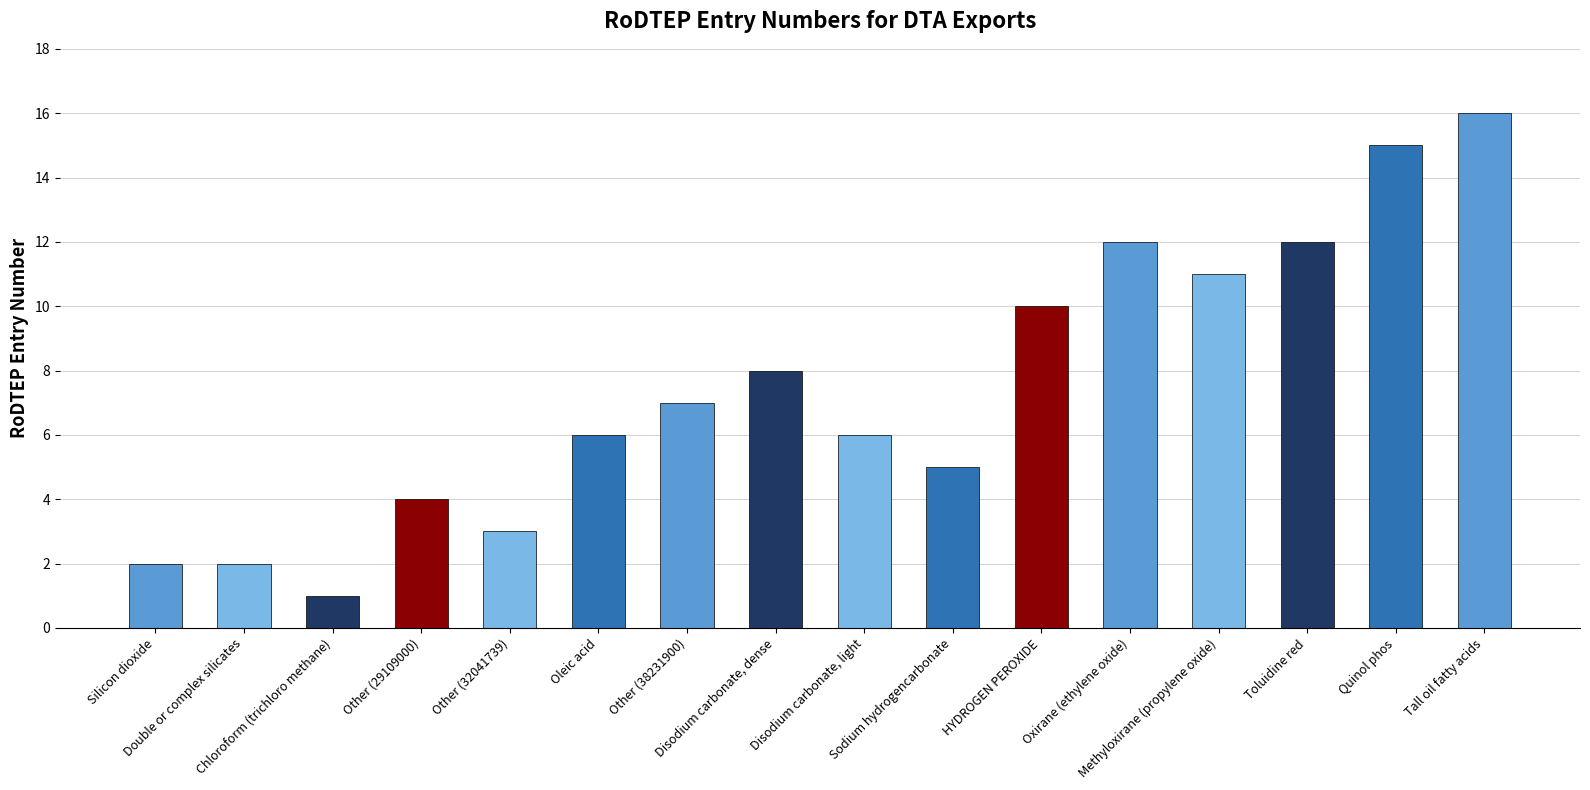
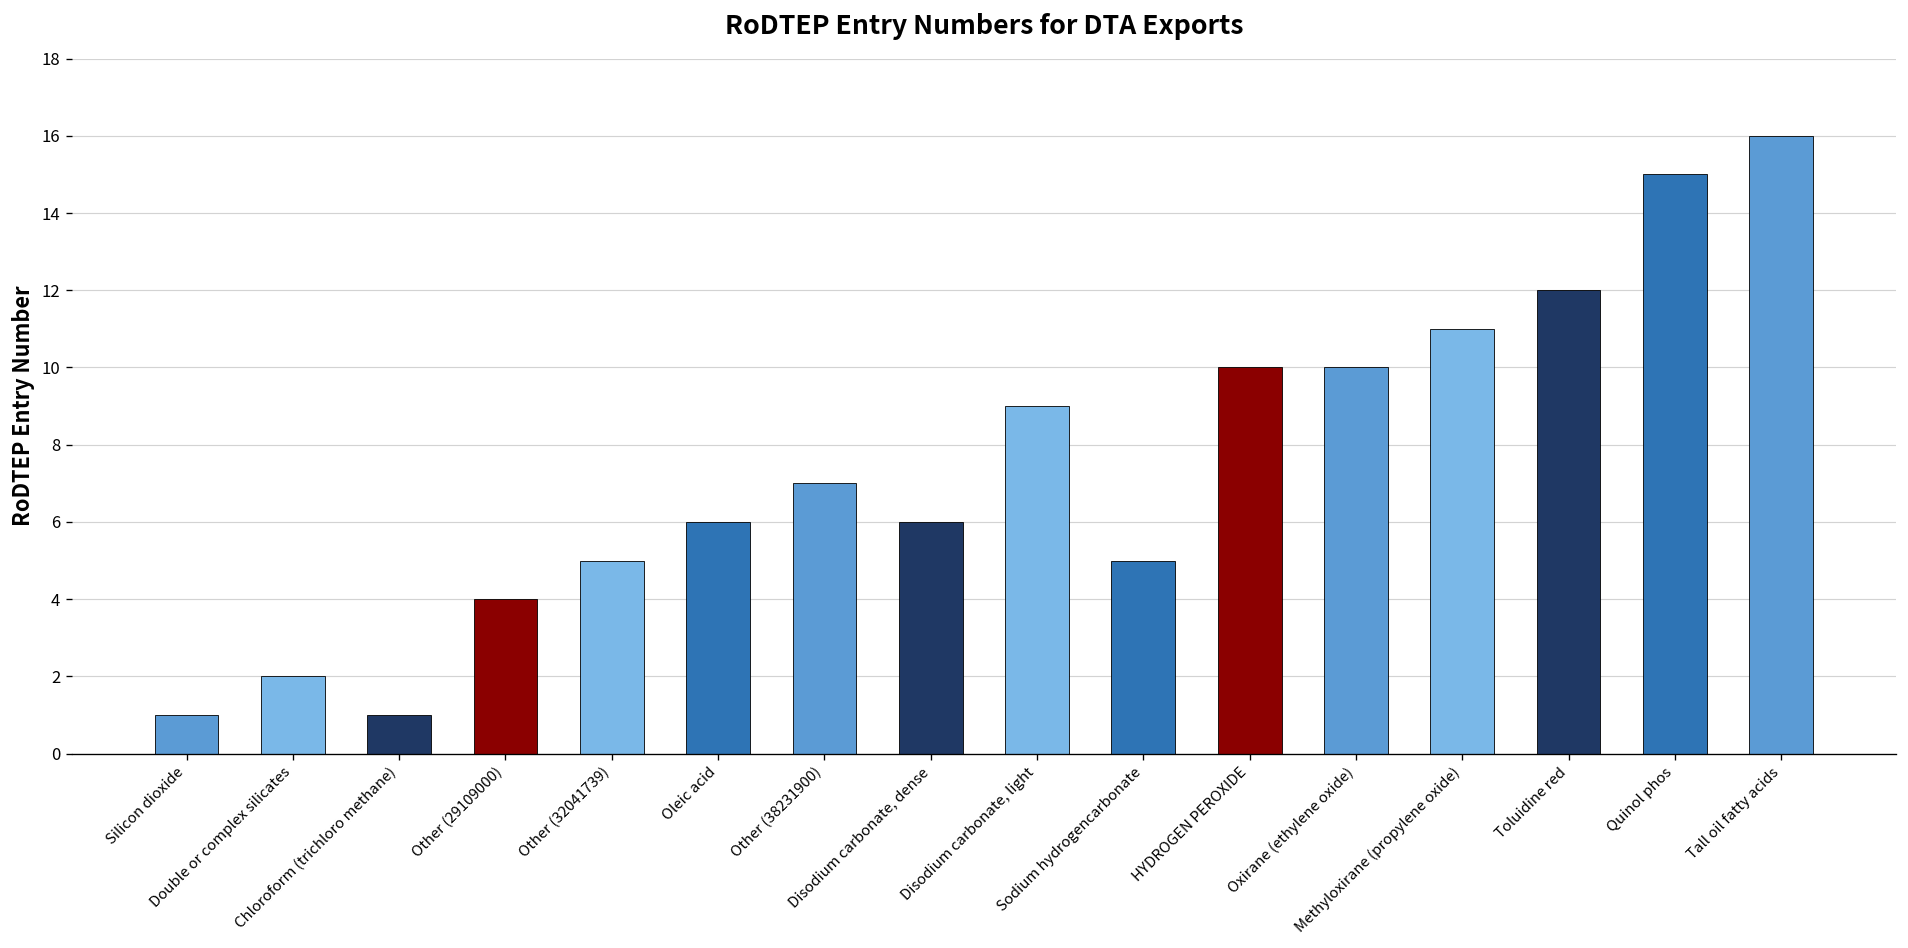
Silicon dioxide: 2 -> 1
Other (32041739): 3 -> 5
Disodium carbonate, dense: 8 -> 6
Disodium carbonate, light: 6 -> 9
Oxirane (ethylene oxide): 12 -> 10
